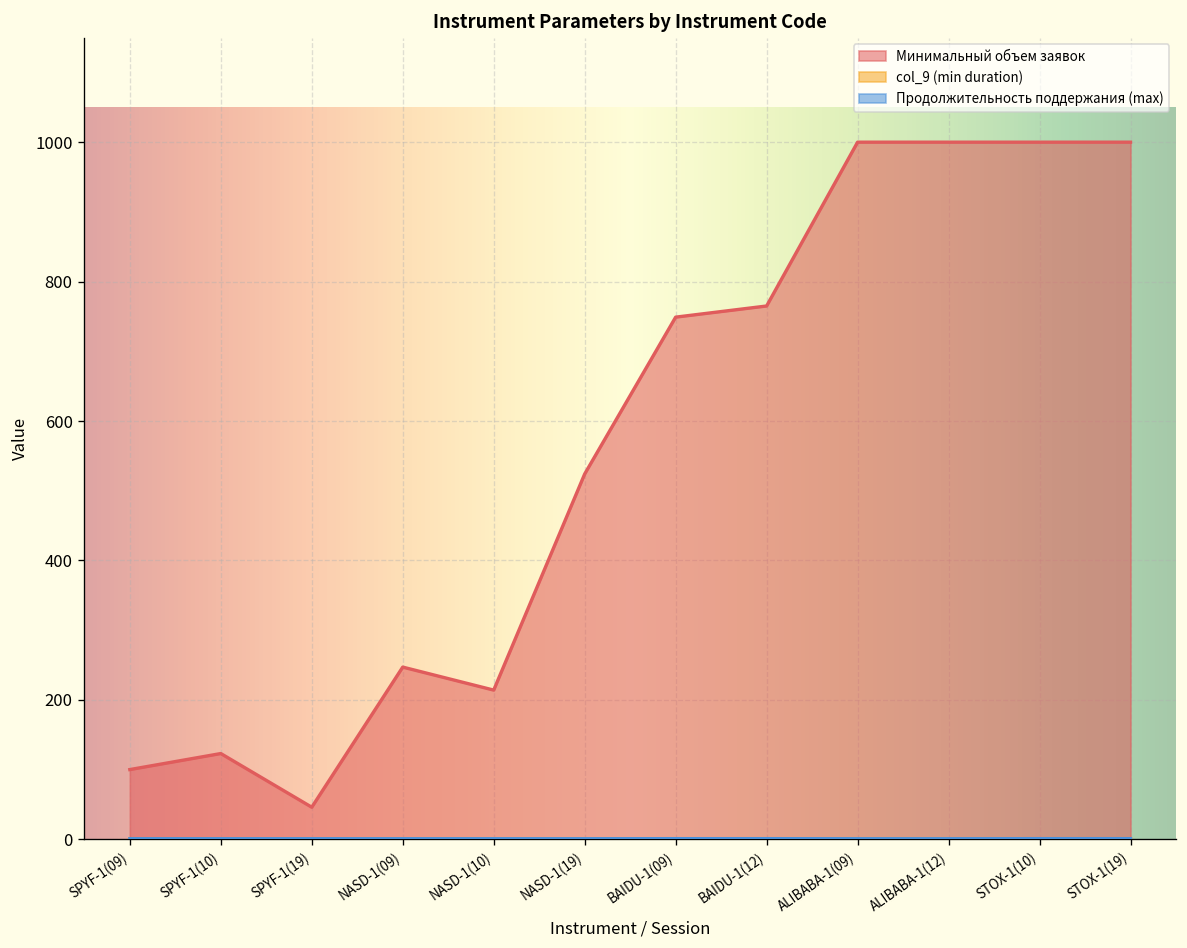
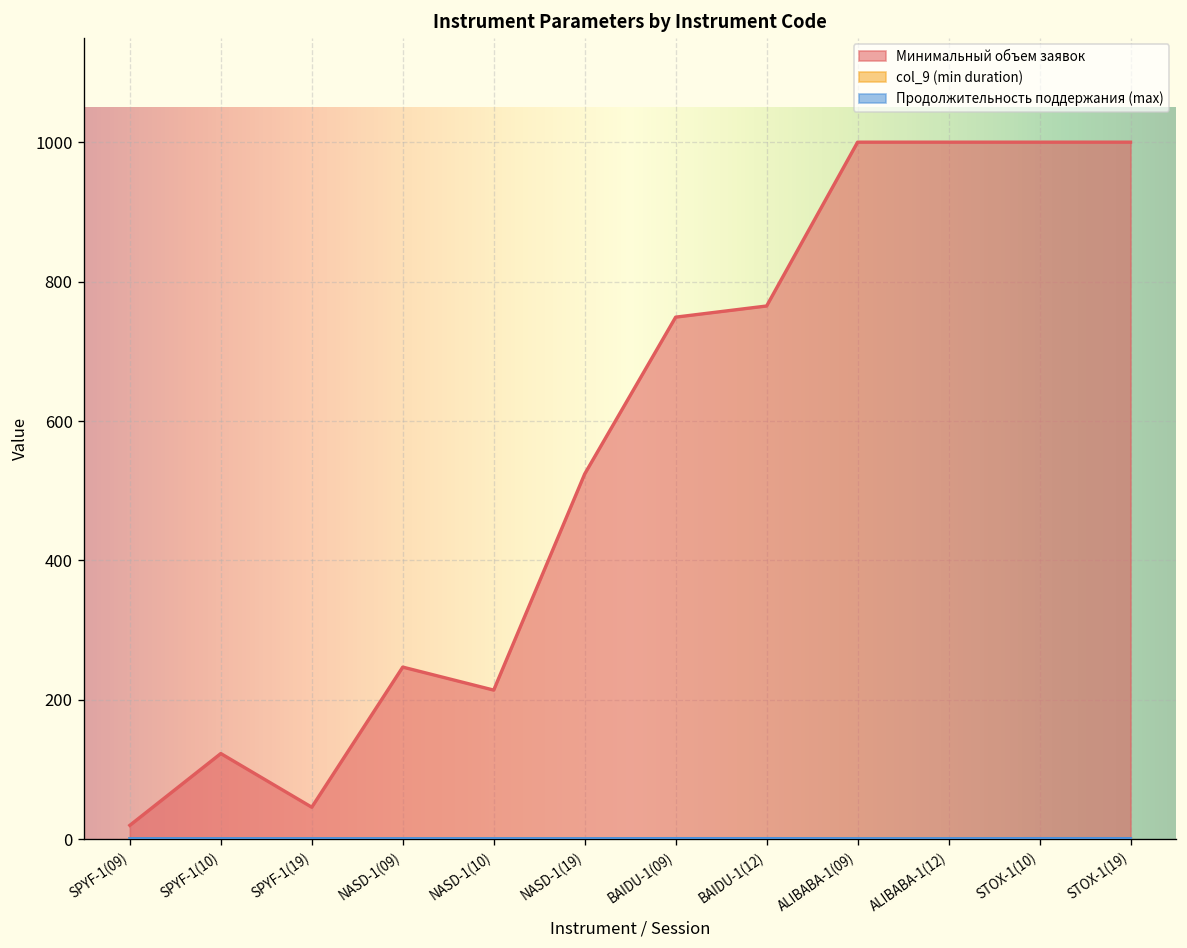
Минимальный объем заявок, SPYF-1(09): 100 -> 20
